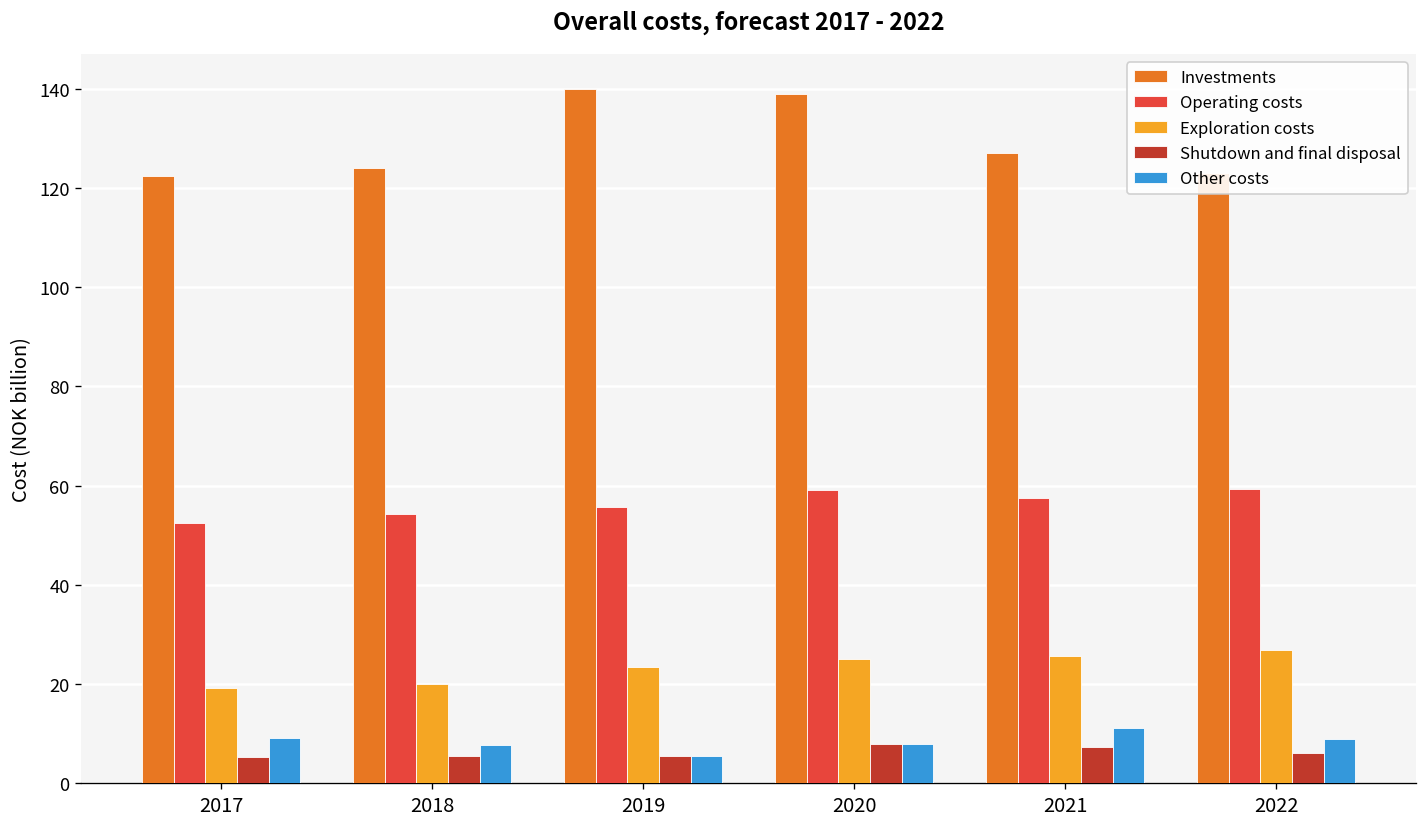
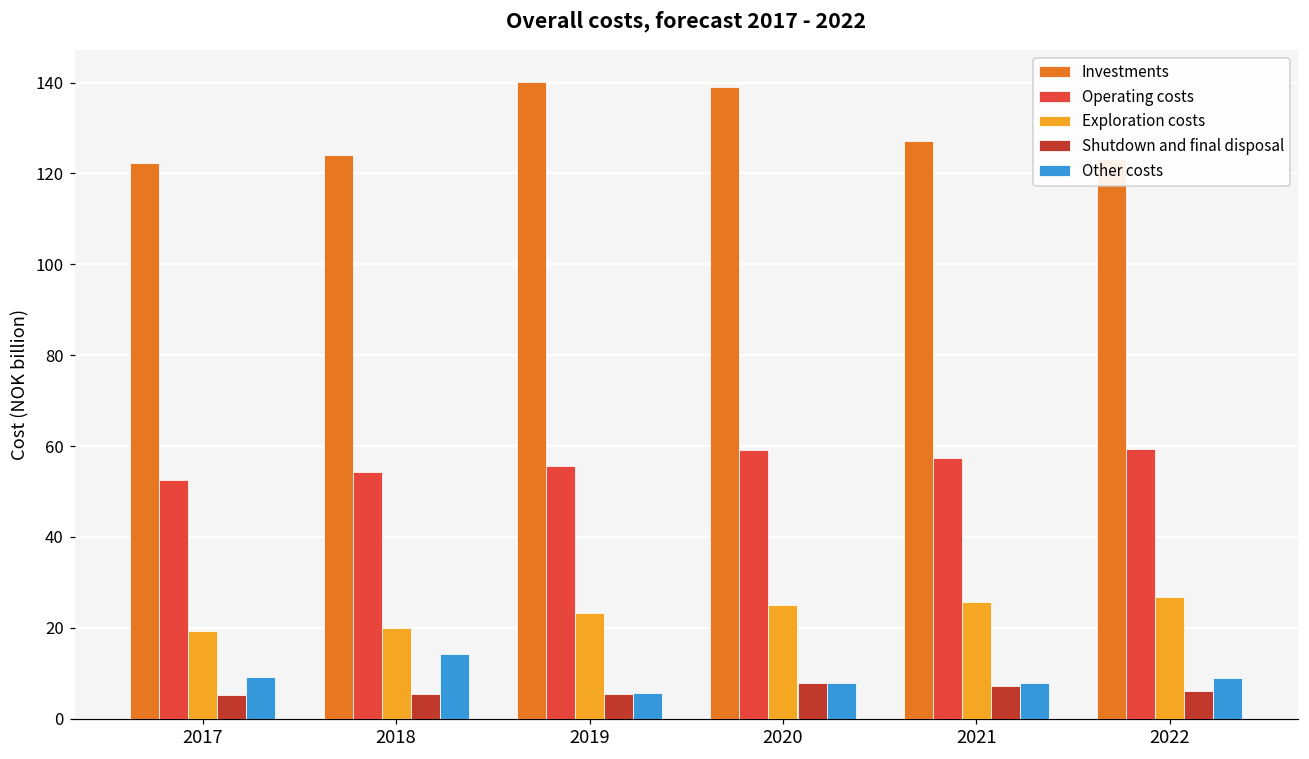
Other costs, 2018: 8 -> 14
Other costs, 2021: 11 -> 8
